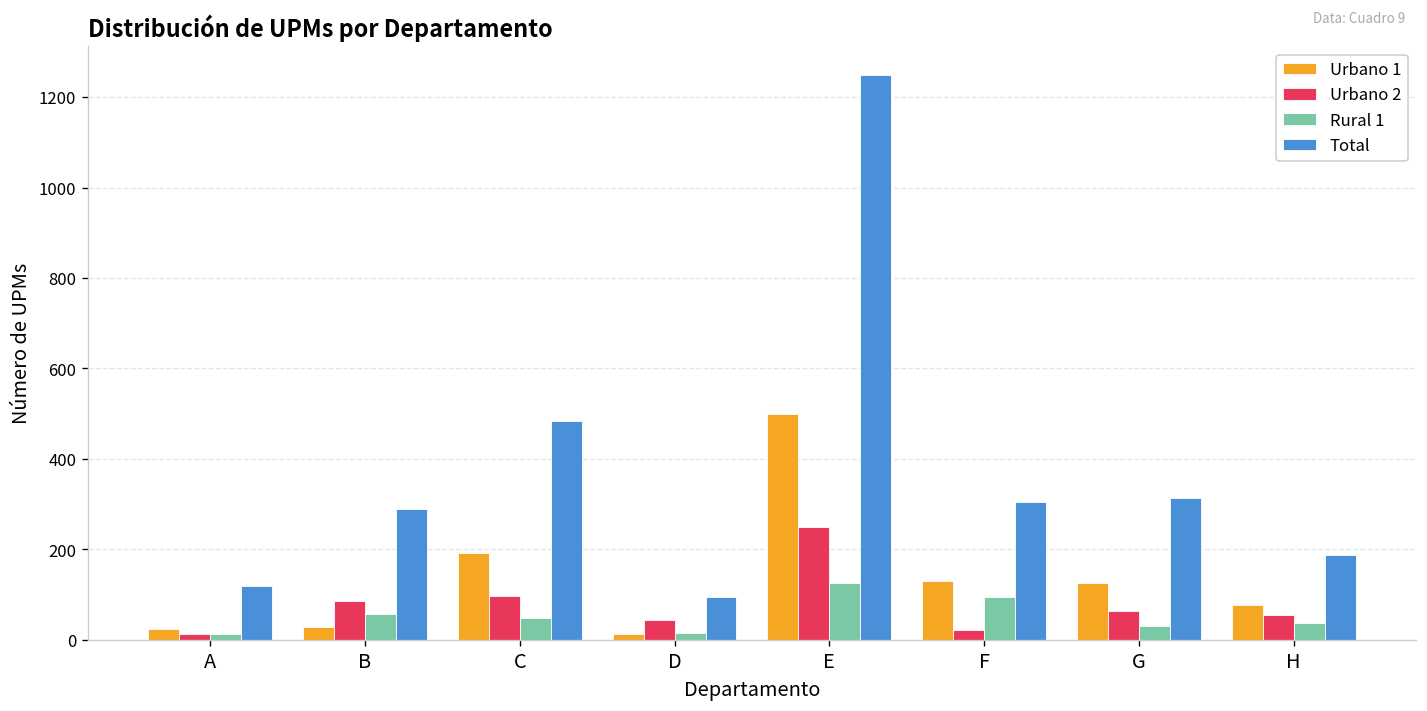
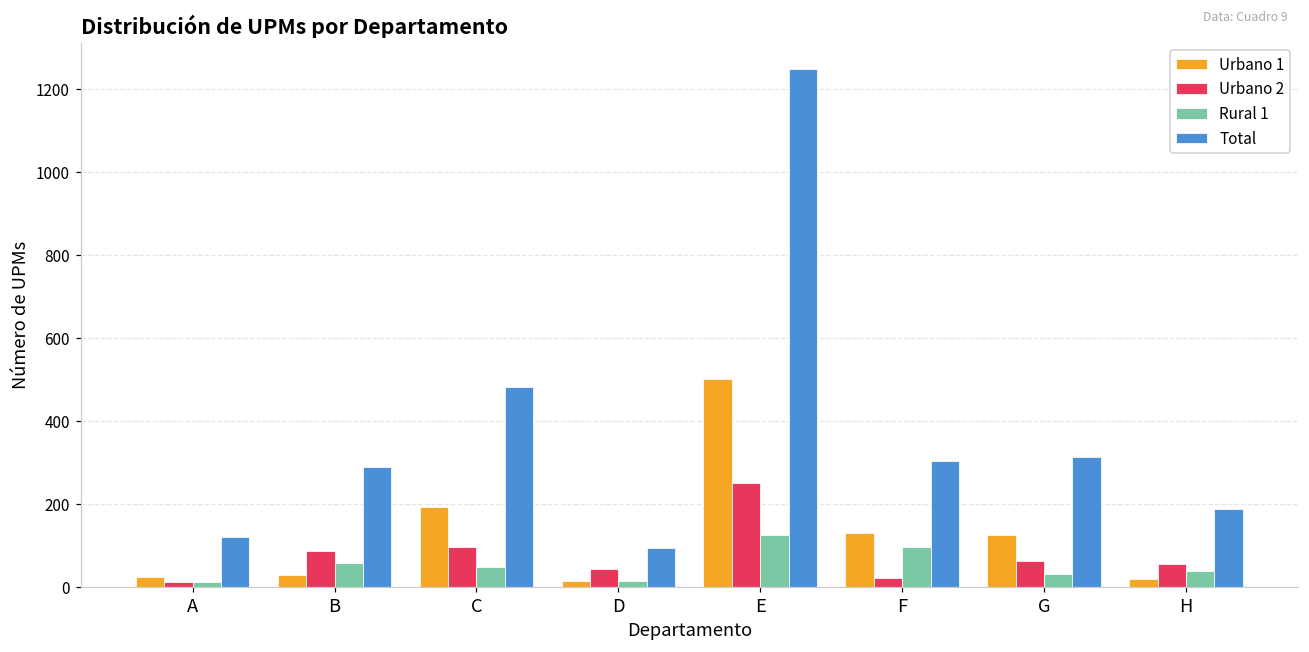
Urbano 1, H: 80 -> 20
